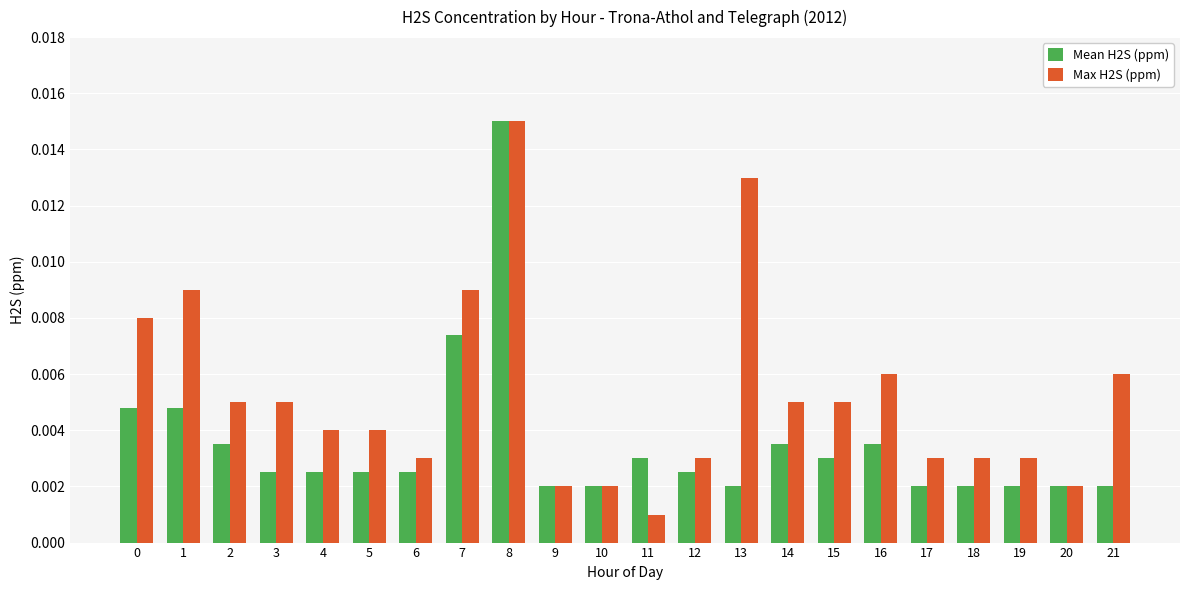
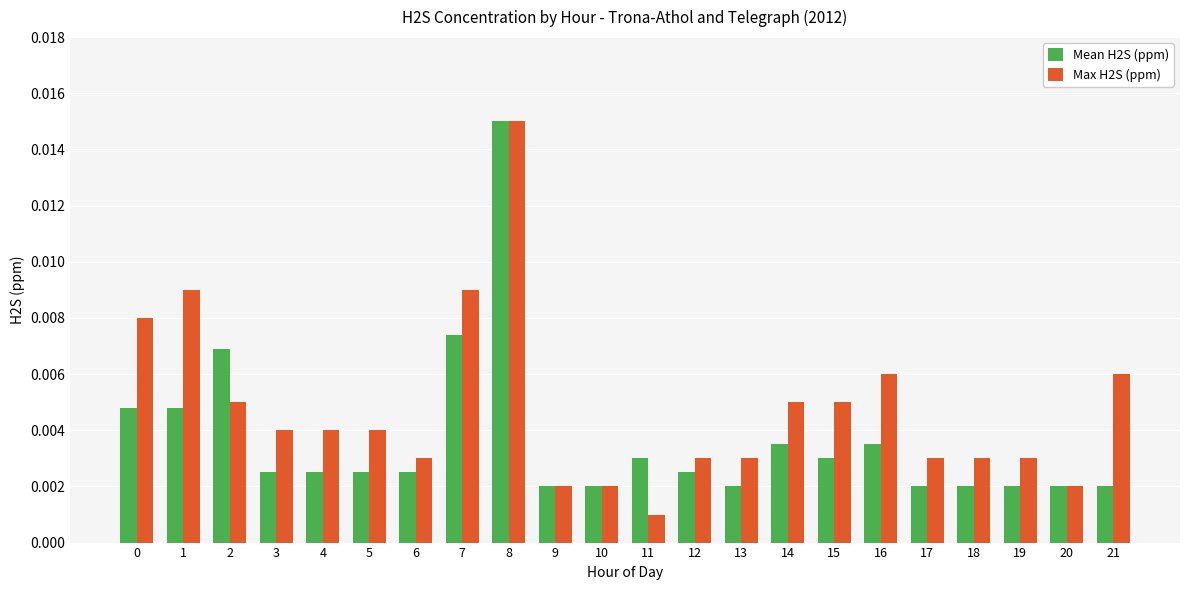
Mean H2S (ppm), 2: 0.0035 -> 0.0069
Max H2S (ppm), 3: 0.005 -> 0.004
Max H2S (ppm), 13: 0.013 -> 0.003
